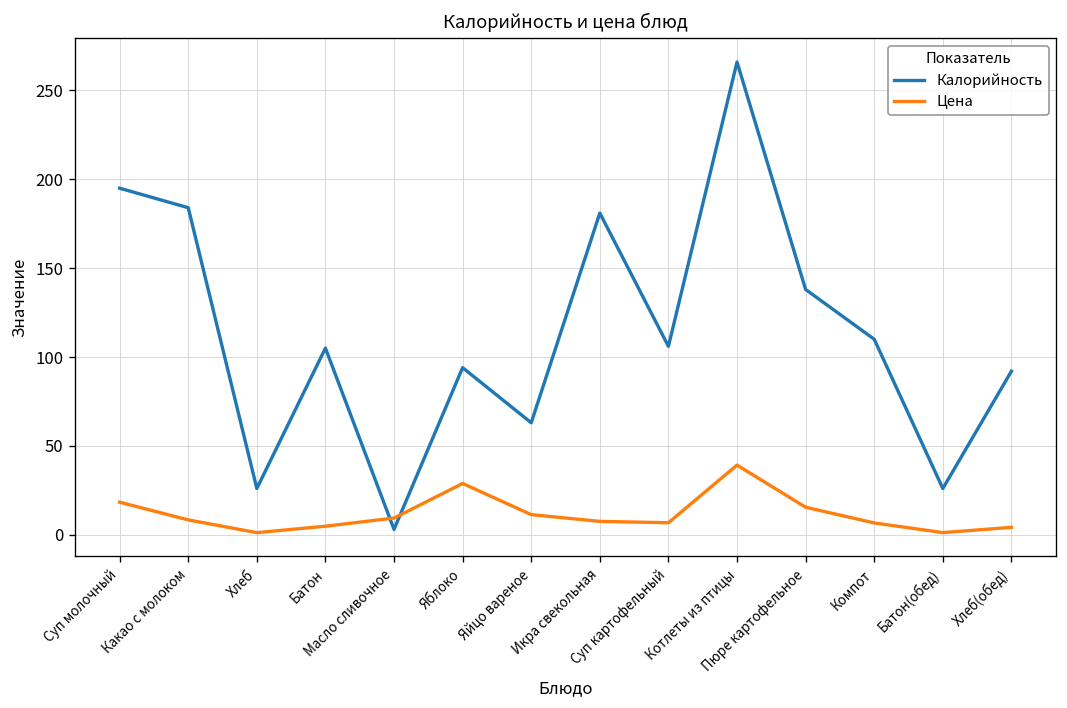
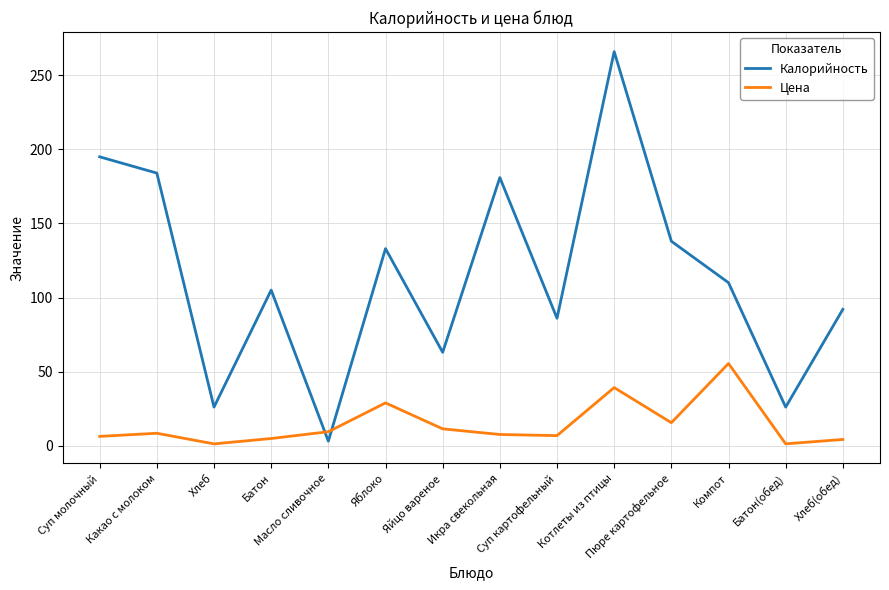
Цена, Суп молочный: 18 -> 6
Калорийность, Яблоко: 94 -> 133
Калорийность, Суп картофельный: 106 -> 86
Цена, Компот: 7 -> 55
